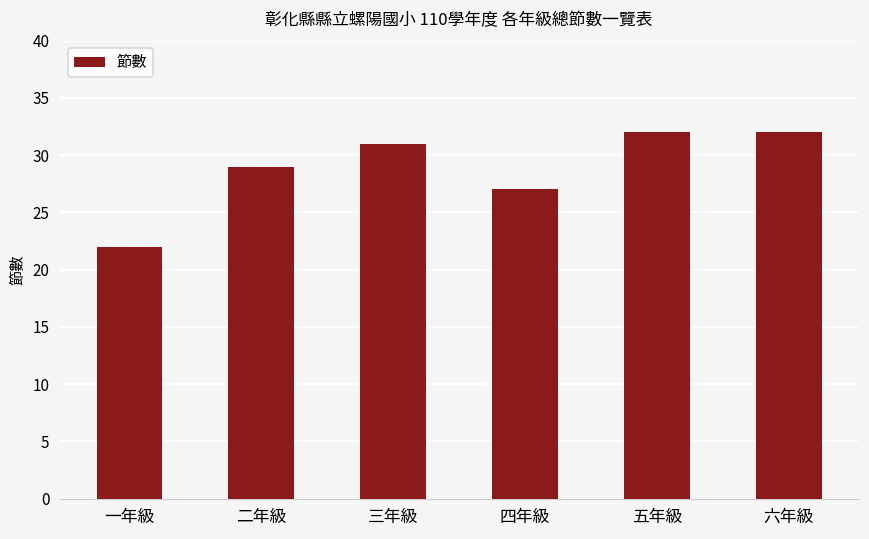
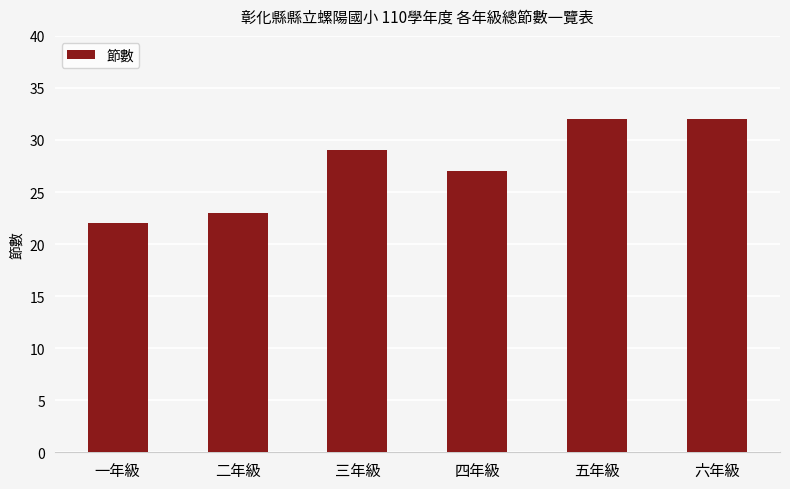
二年級: 29 -> 23
三年級: 31 -> 29
